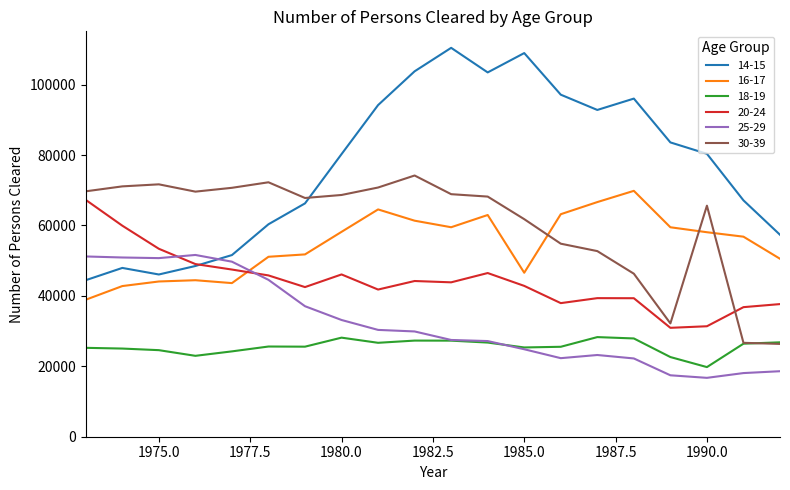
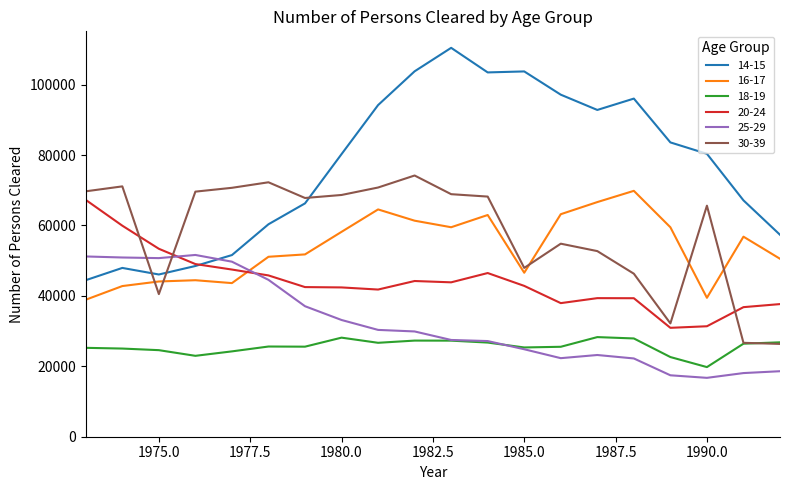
30-39, 1975.0: 72000 -> 41000
20-24, 1980.0: 46000 -> 42000
14-15, 1985.0: 109000 -> 104000
30-39, 1985.0: 62000 -> 48000
16-17, 1990.0: 58000 -> 39000
